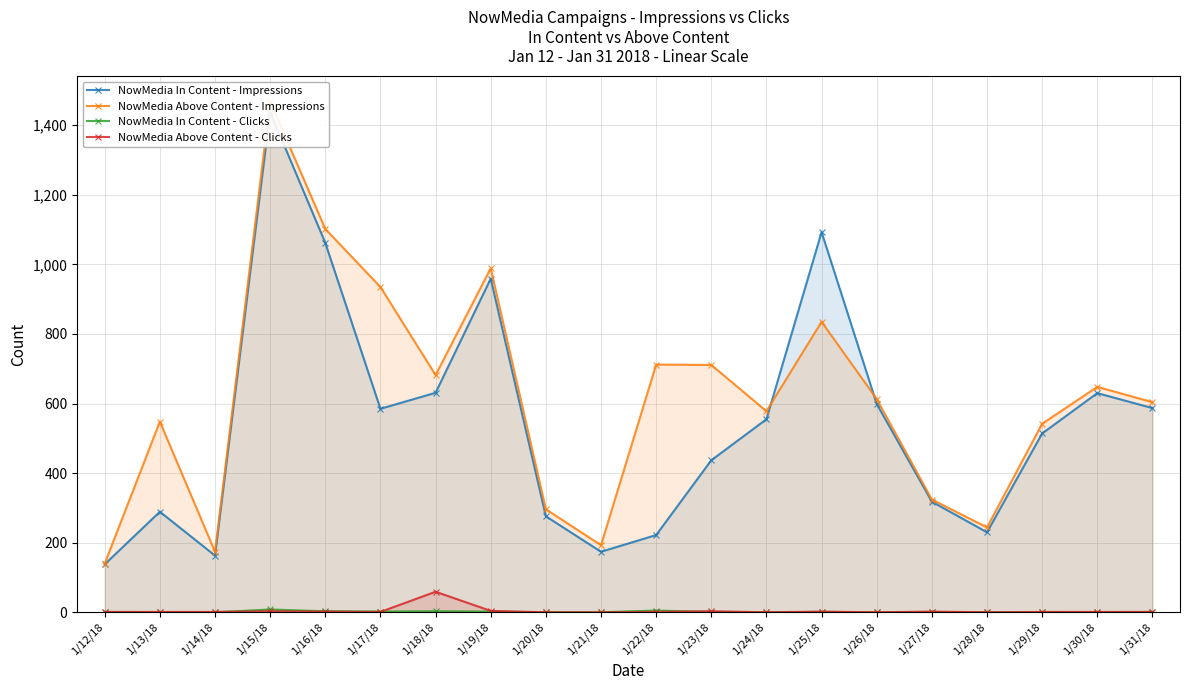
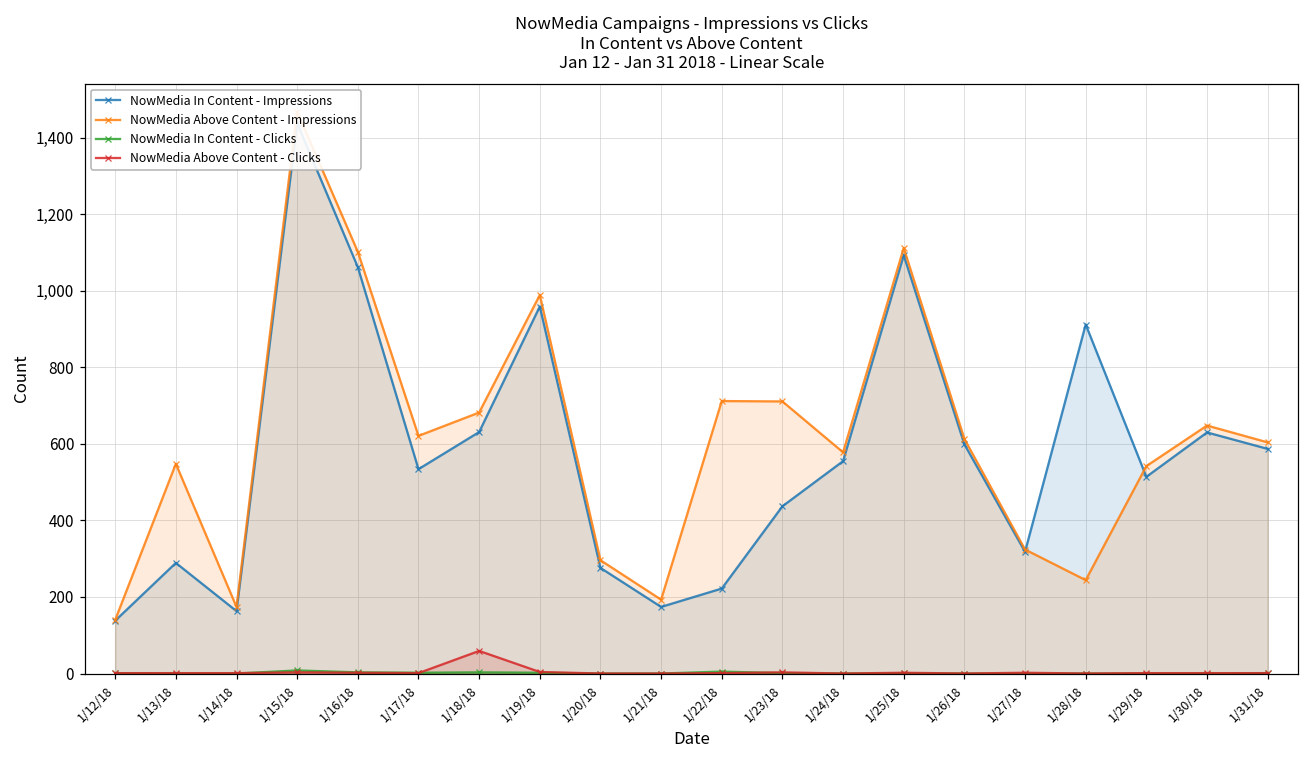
NowMedia In Content - Impressions, 1/17/18: 590 -> 530
NowMedia Above Content - Impressions, 1/17/18: 940 -> 620
NowMedia Above Content - Impressions, 1/25/18: 840 -> 1,110
NowMedia In Content - Impressions, 1/28/18: 230 -> 910
